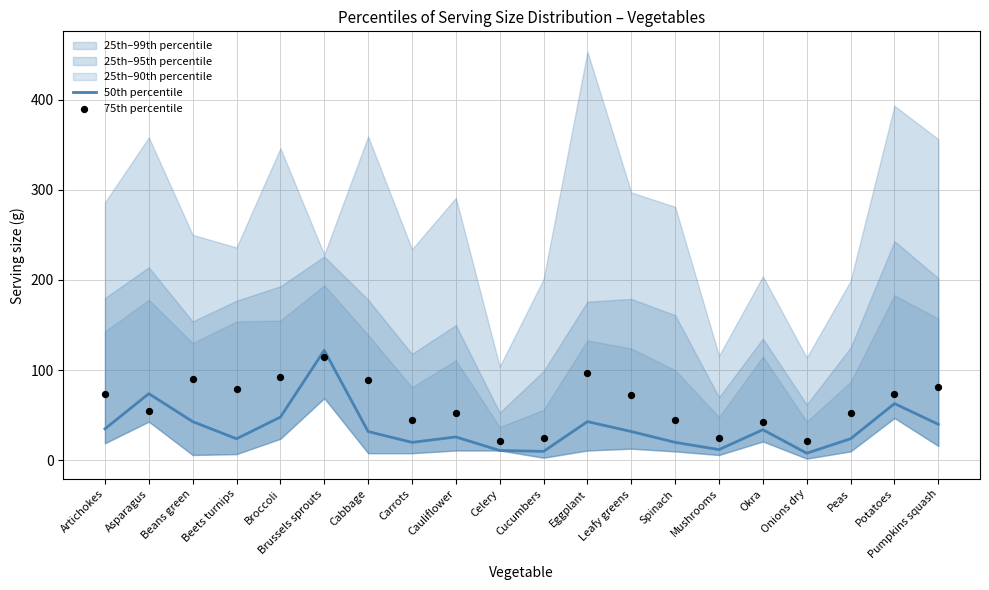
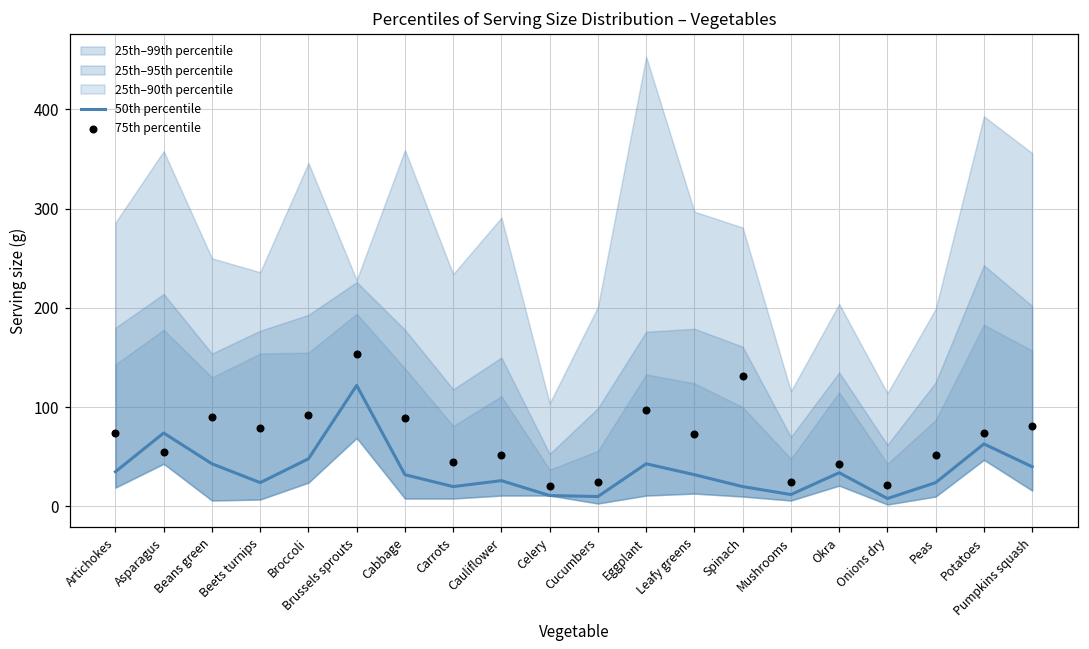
75th percentile, Brussels sprouts: 120 -> 150
75th percentile, Spinach: 50 -> 130
